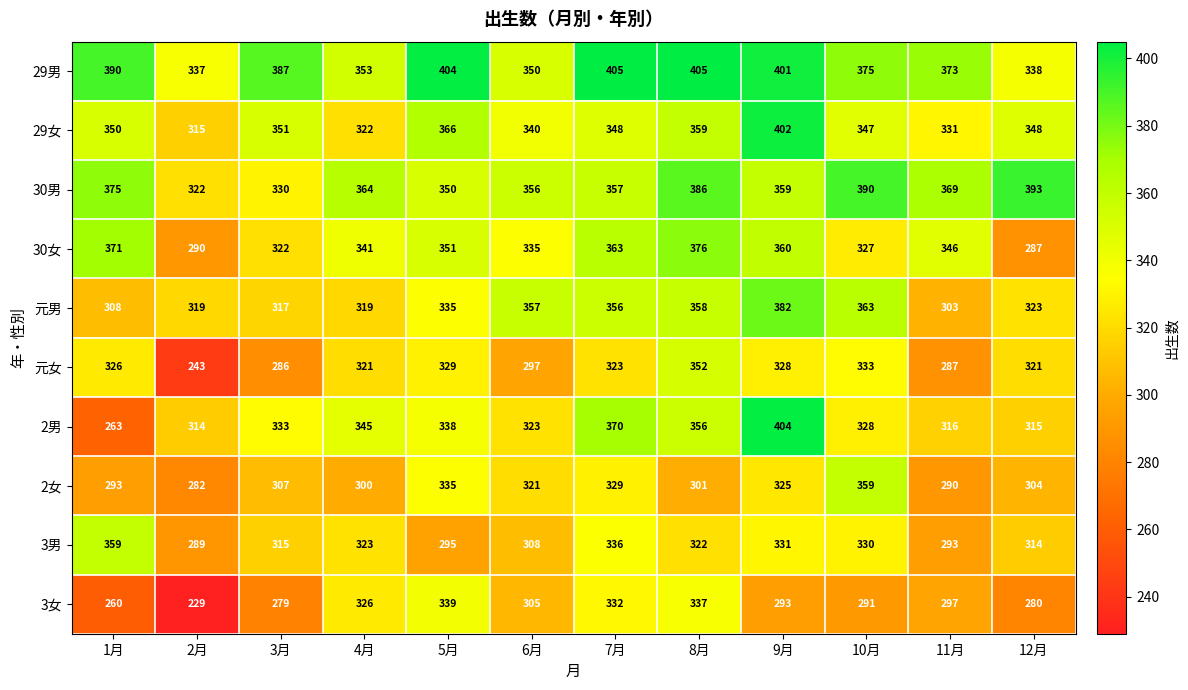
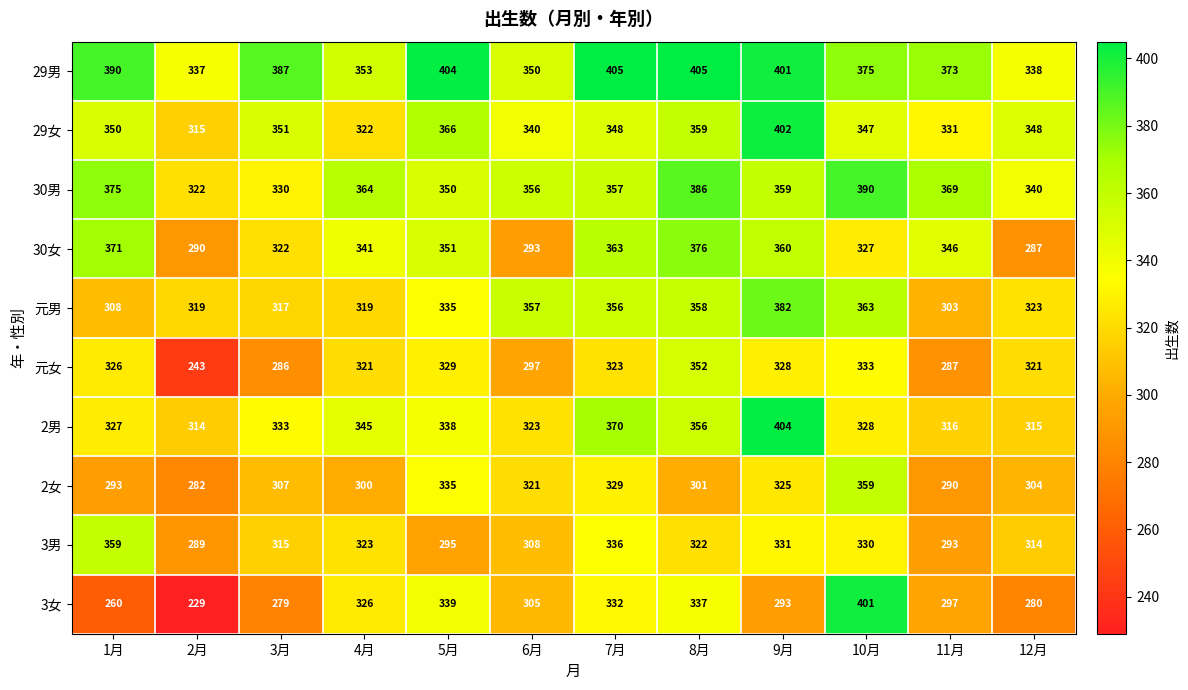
30男, 12月: 393 -> 340
30女, 6月: 335 -> 293
2男, 1月: 263 -> 327
3女, 10月: 291 -> 401
